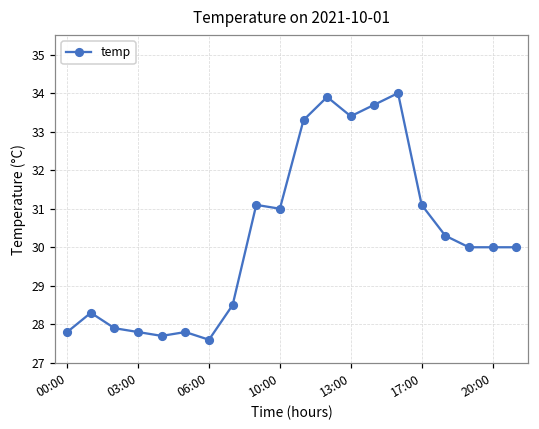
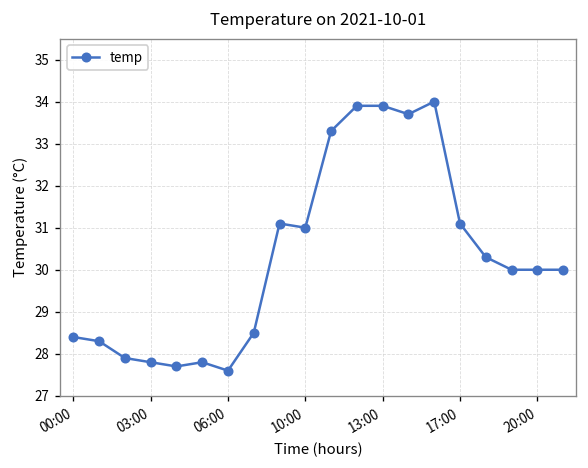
00:00: 27.8 -> 28.4
13:00: 33.4 -> 33.9
